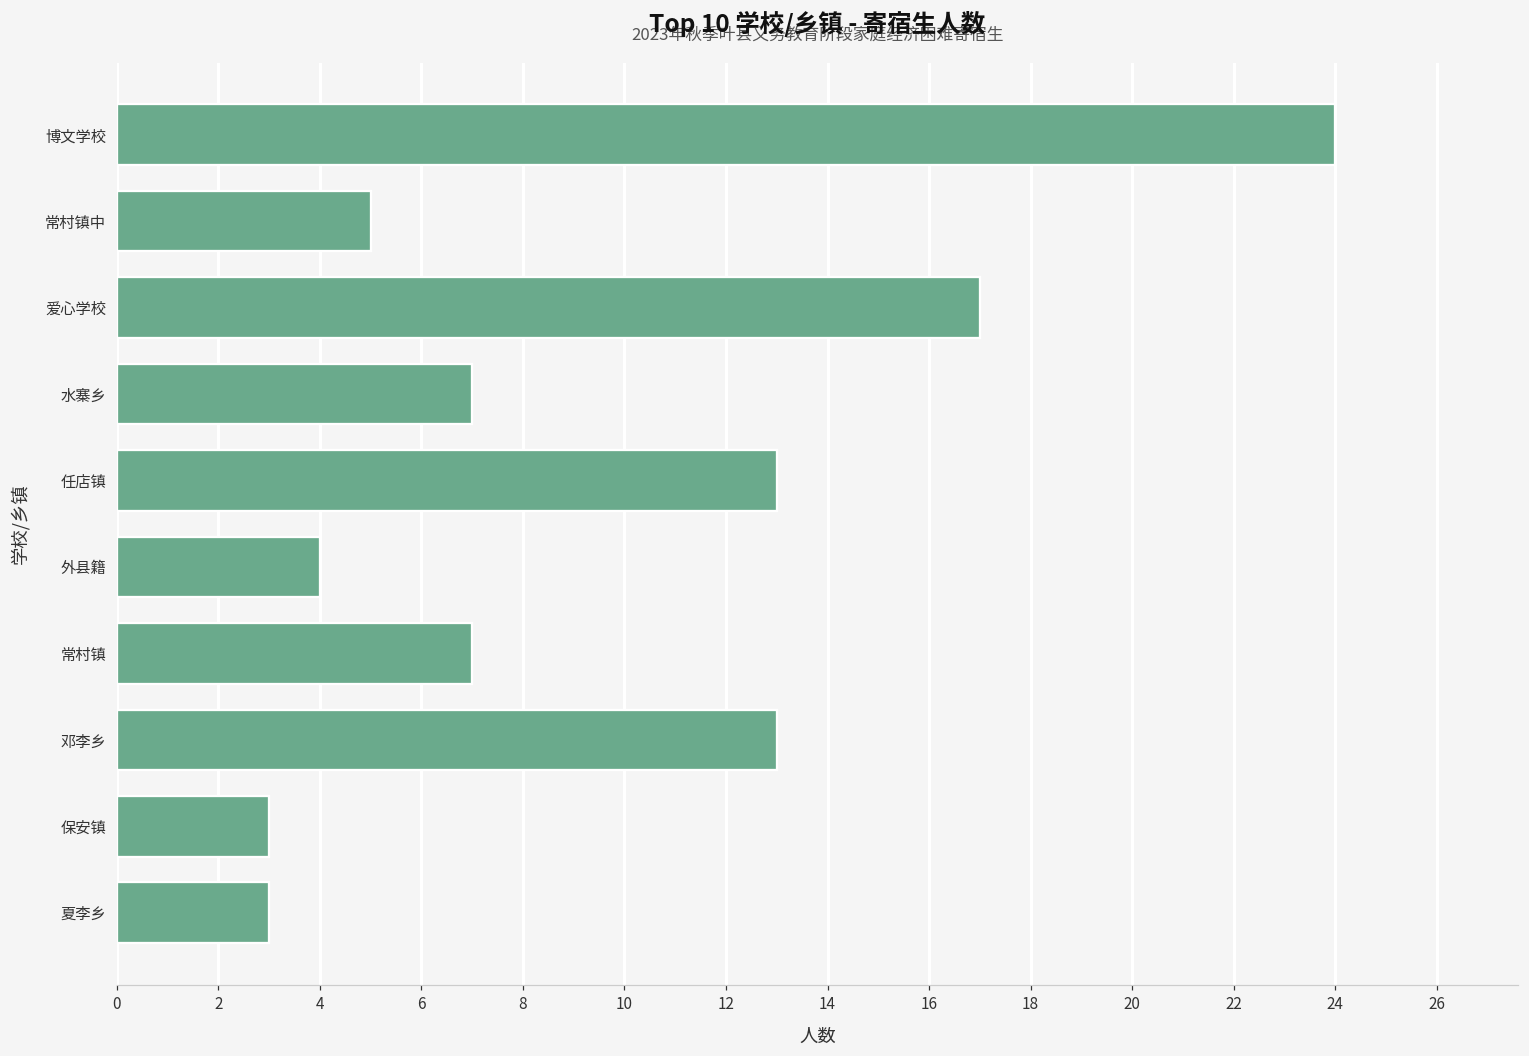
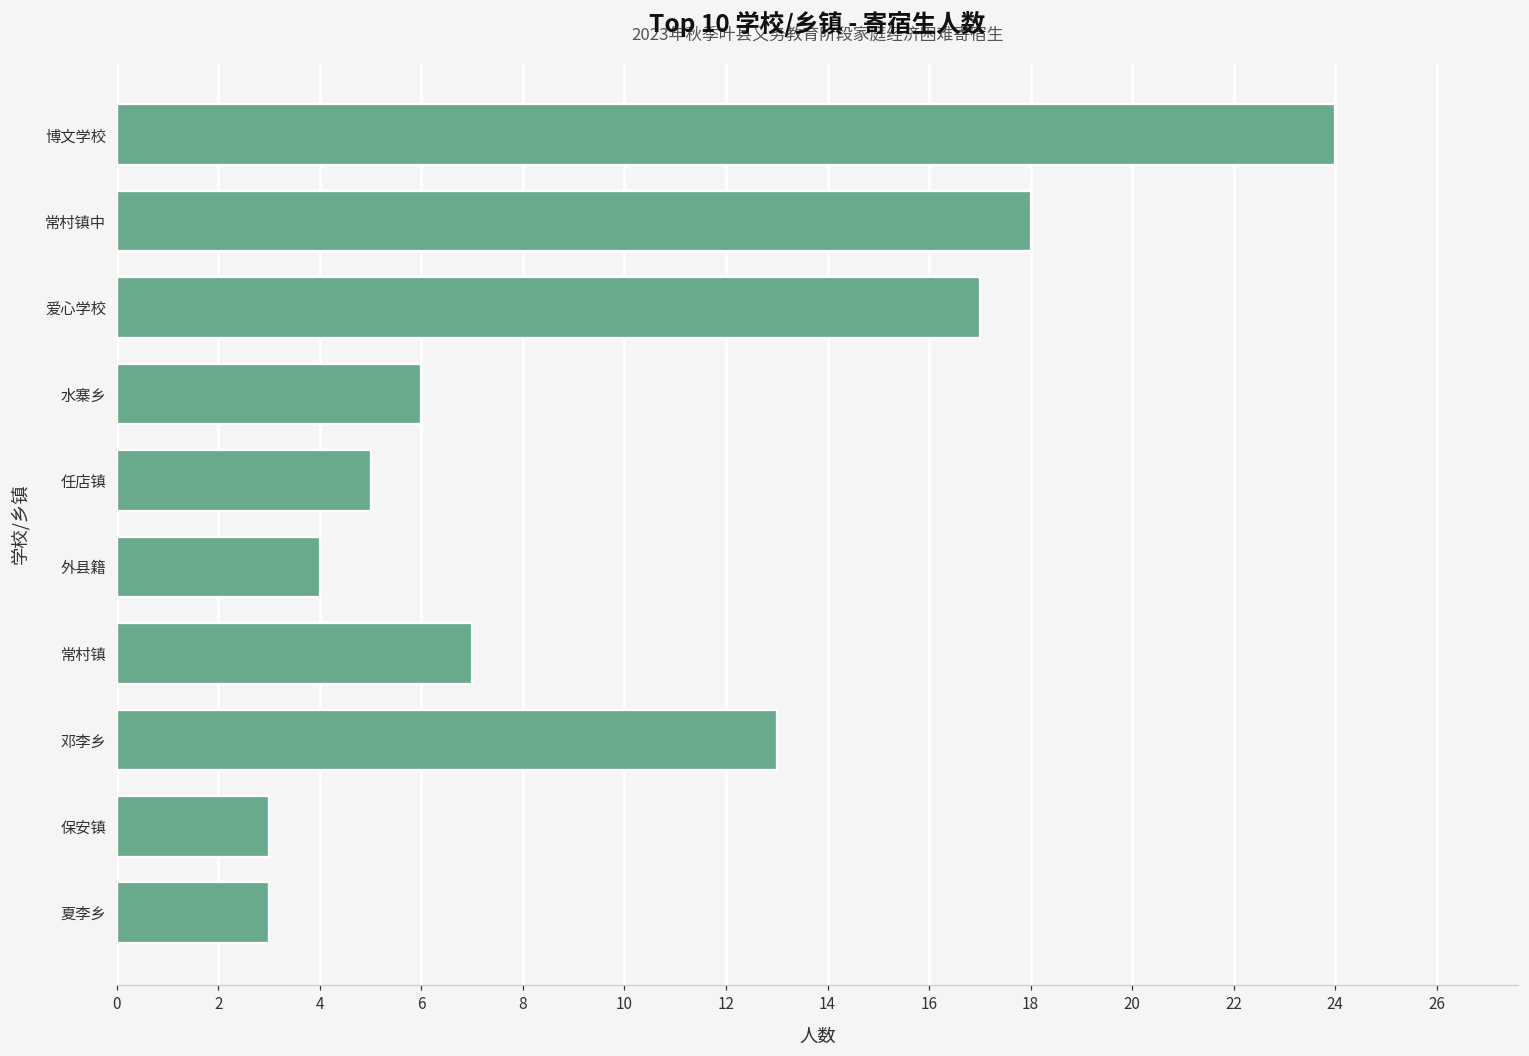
常村镇中: 5 -> 18
水寨乡: 7 -> 6
任店镇: 13 -> 5
